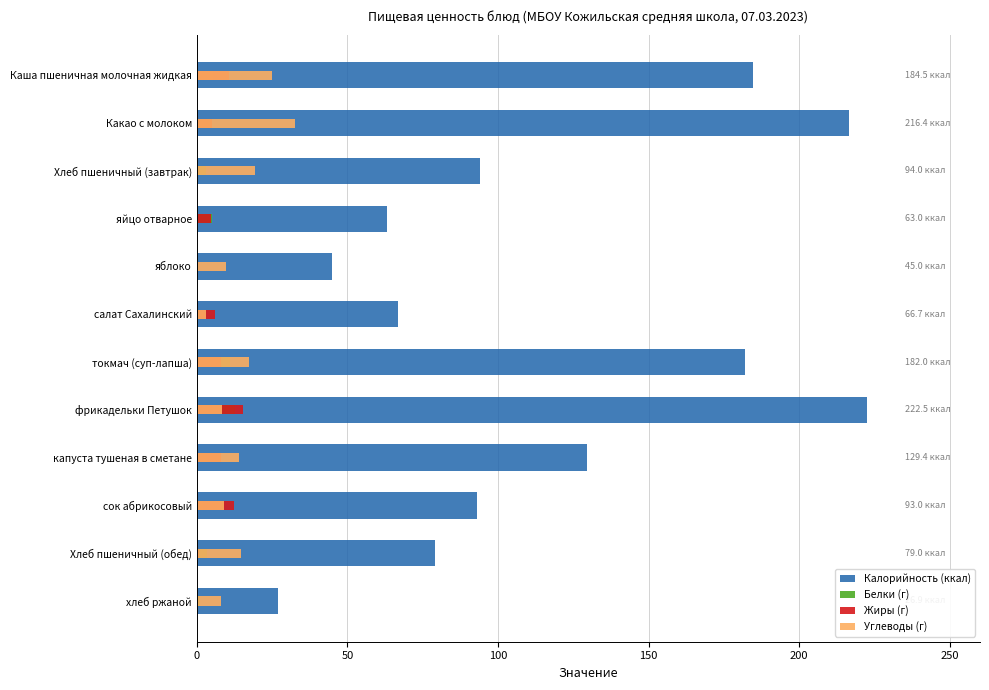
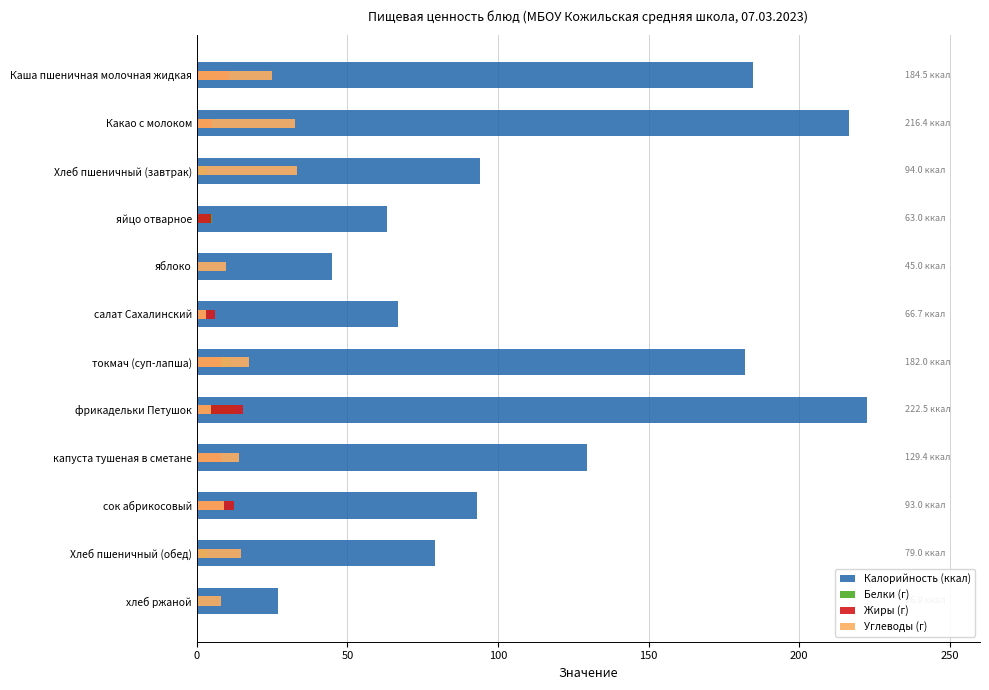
Углеводы (г), Хлеб пшеничный (завтрак): 19 -> 33
Углеводы (г), фрикадельки Петушок: 9 -> 5
